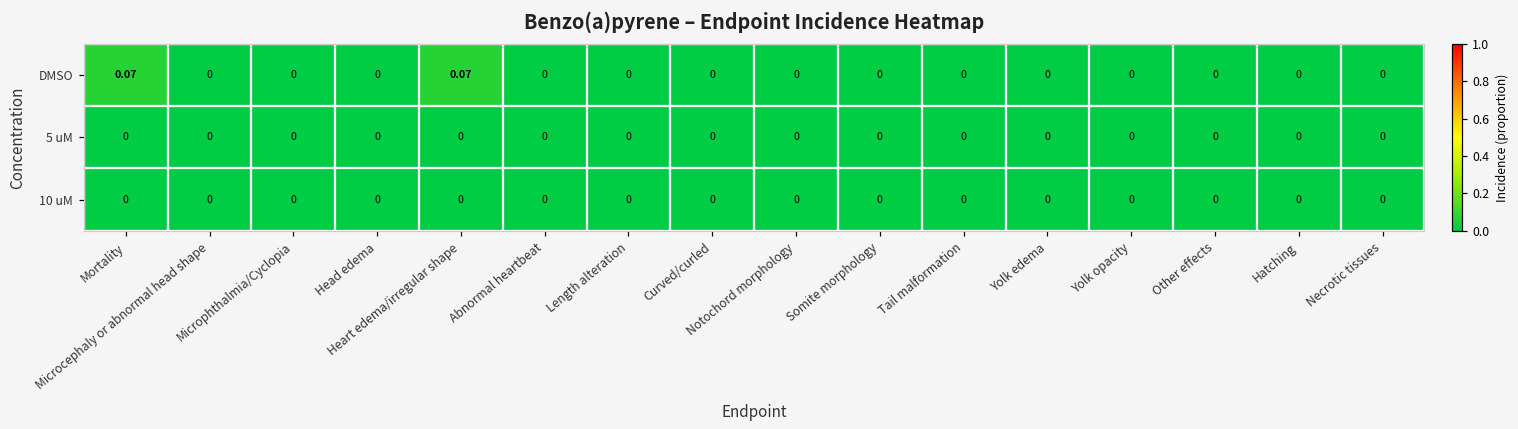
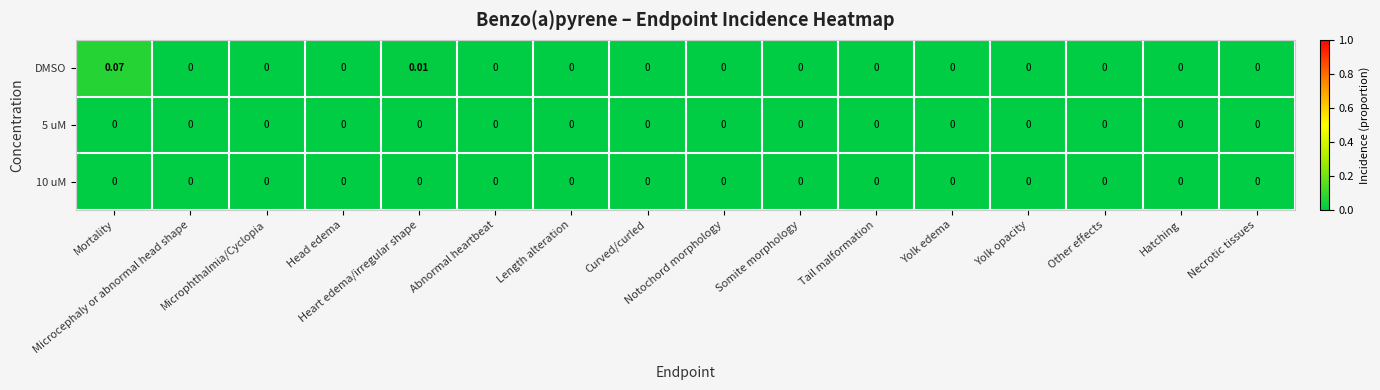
DMSO, Heart edema/irregular shape: 0.07 -> 0.01
